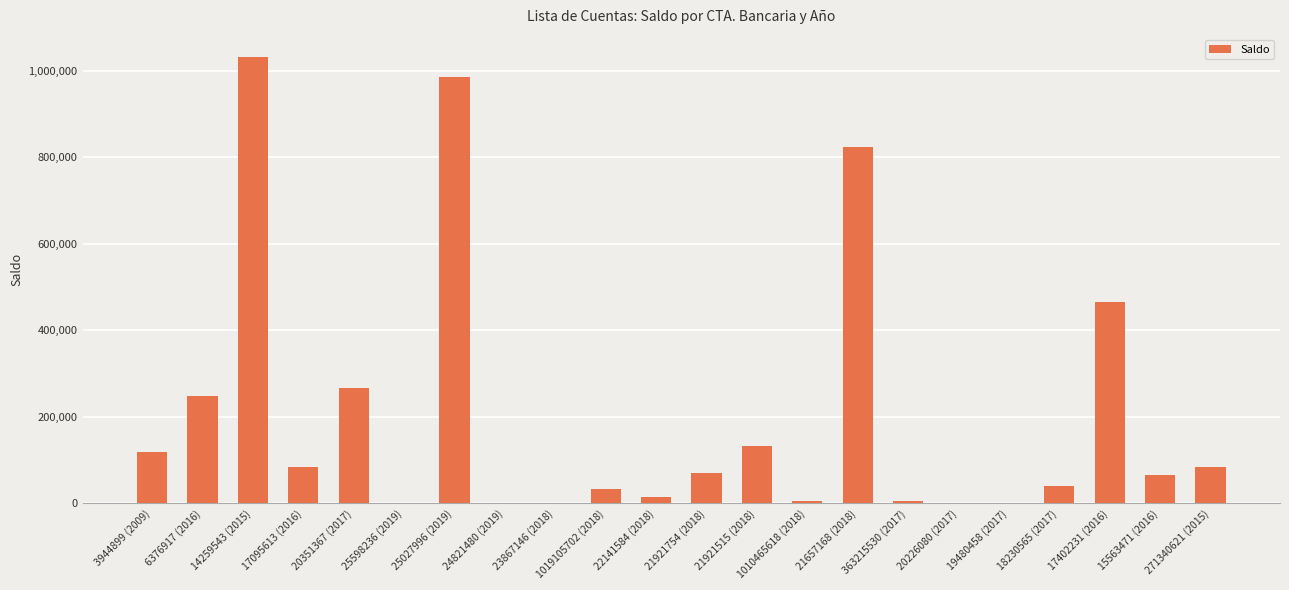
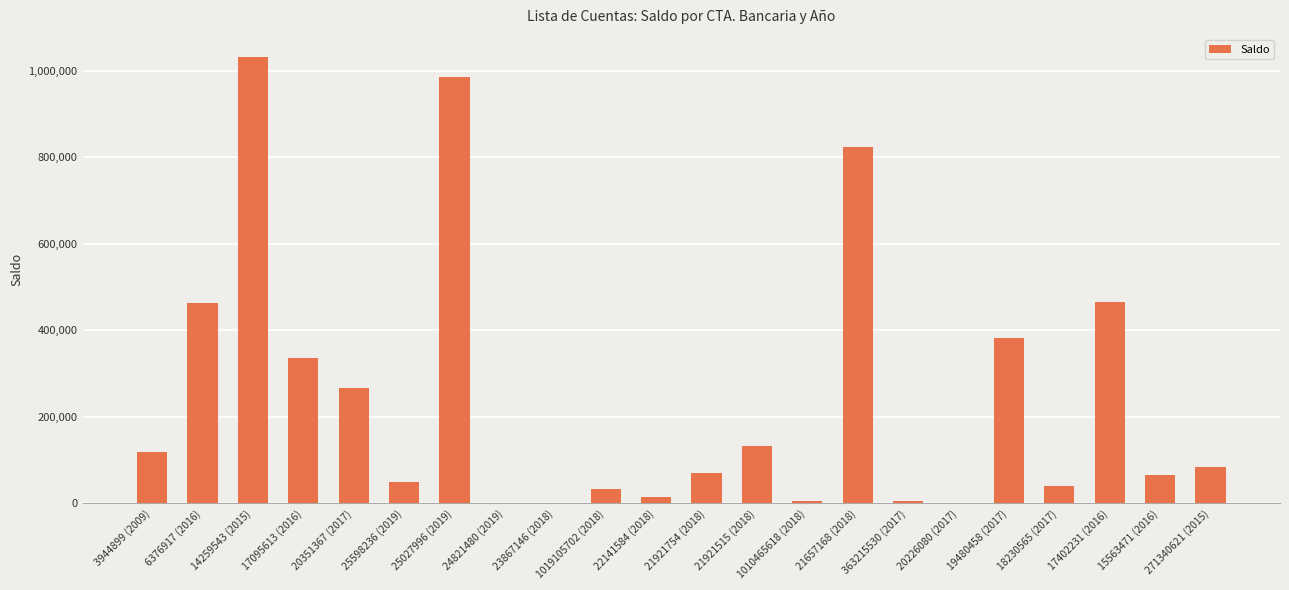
6376917 (2016): 250,000 -> 460,000
17095613 (2016): 80,000 -> 340,000
25598236 (2019): 0 -> 50,000
19480458 (2017): 0 -> 380,000
